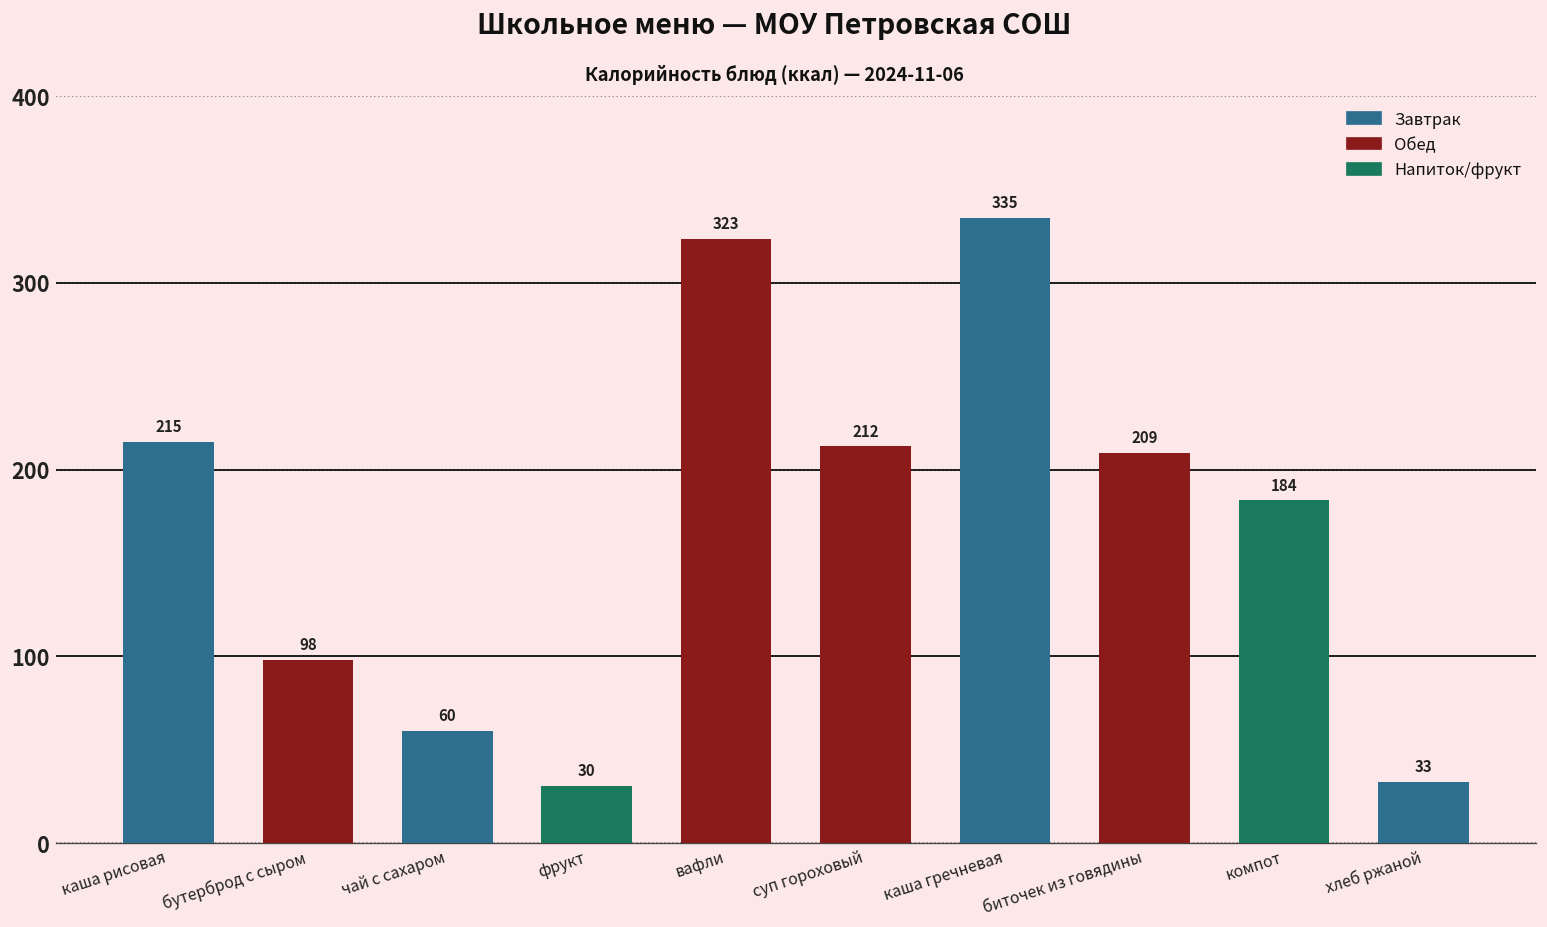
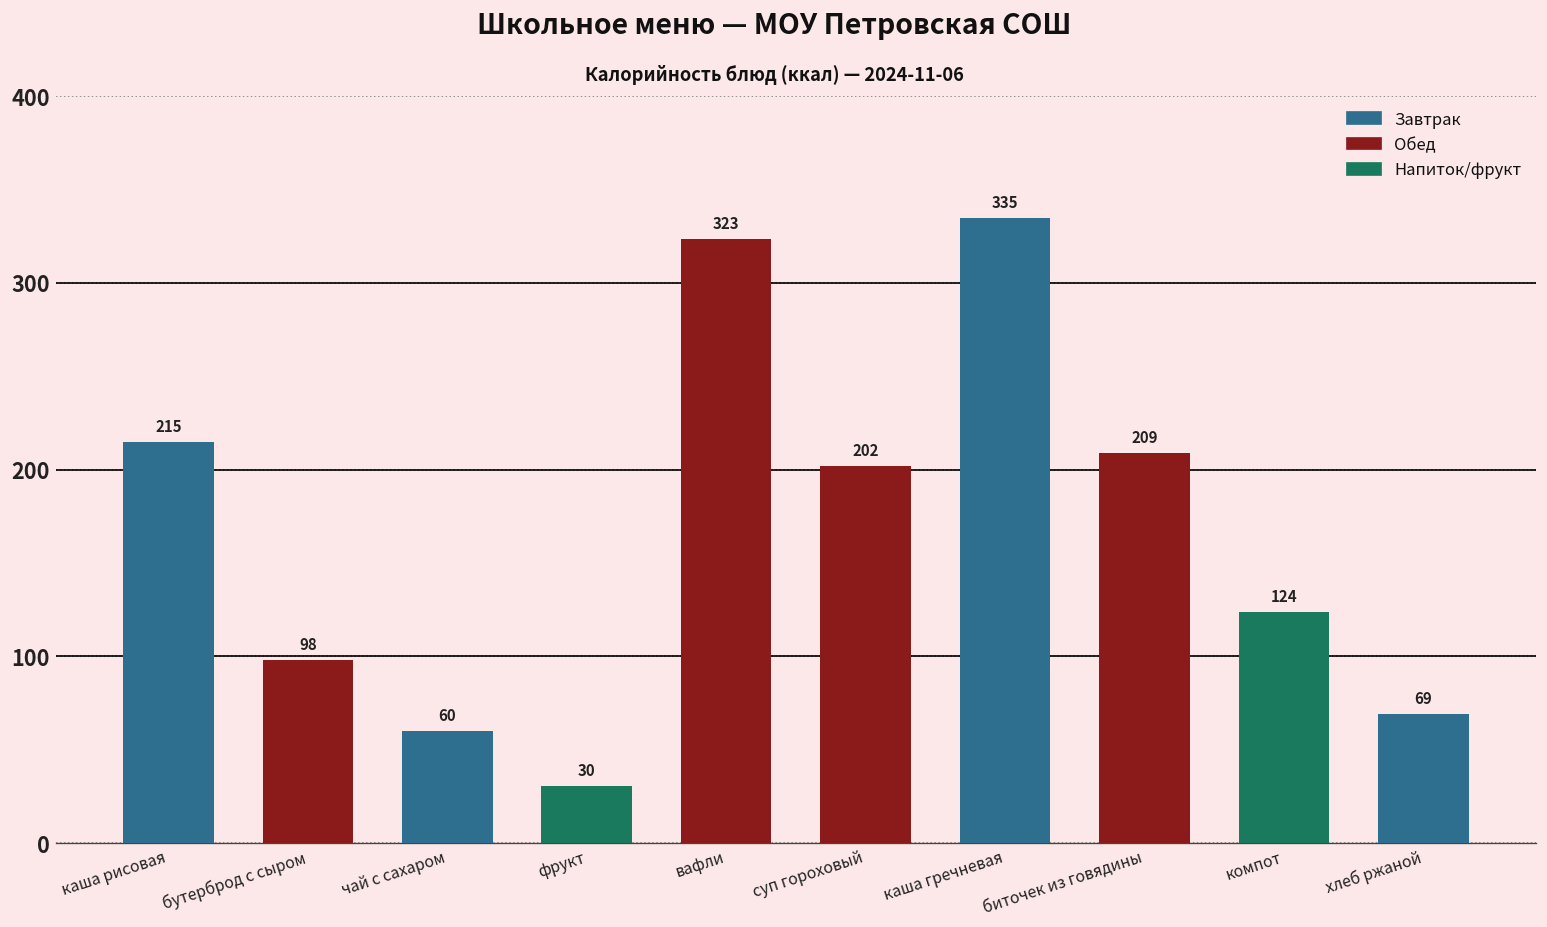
суп гороховый: 212 -> 202
компот: 184 -> 124
хлеб ржаной: 33 -> 69
